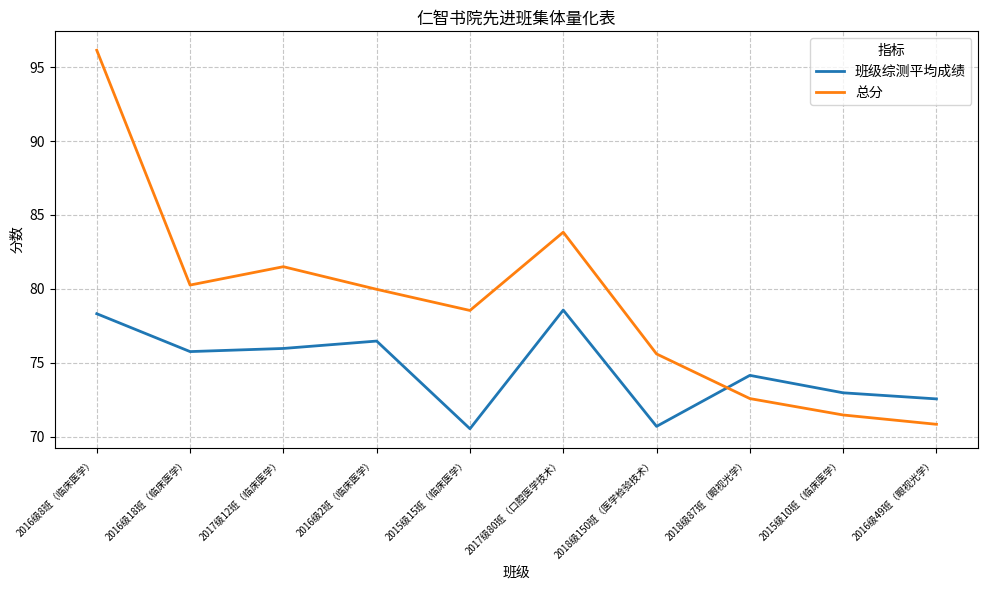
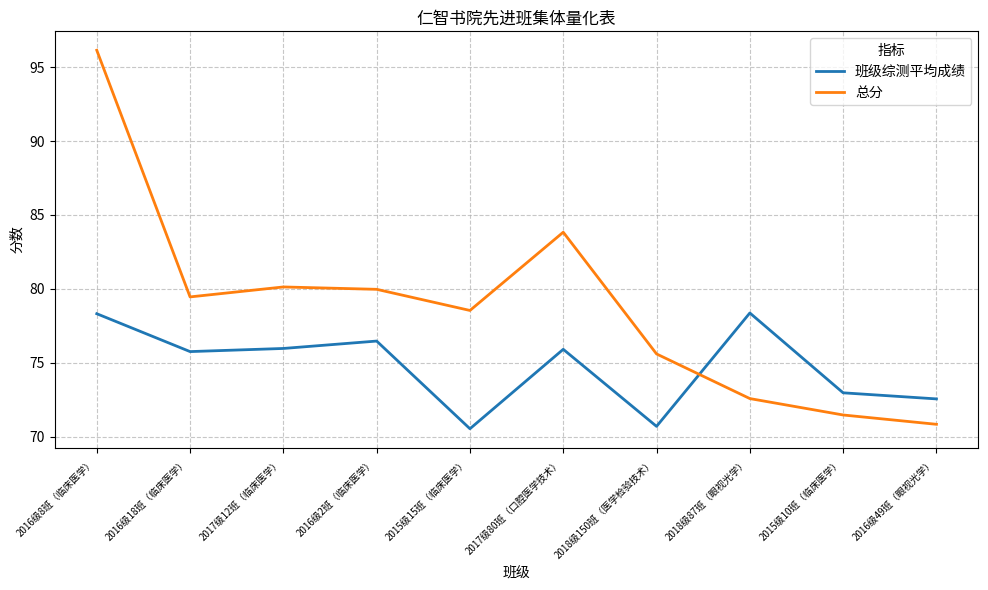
总分, 2016级18班（临床医学）: 80.3 -> 79.5
总分, 2017级12班（临床医学）: 81.5 -> 80.1
班级综测平均成绩, 2017级80班（口腔医学技术）: 78.6 -> 75.9
班级综测平均成绩, 2018级87班（眼视光学）: 74.2 -> 78.4
